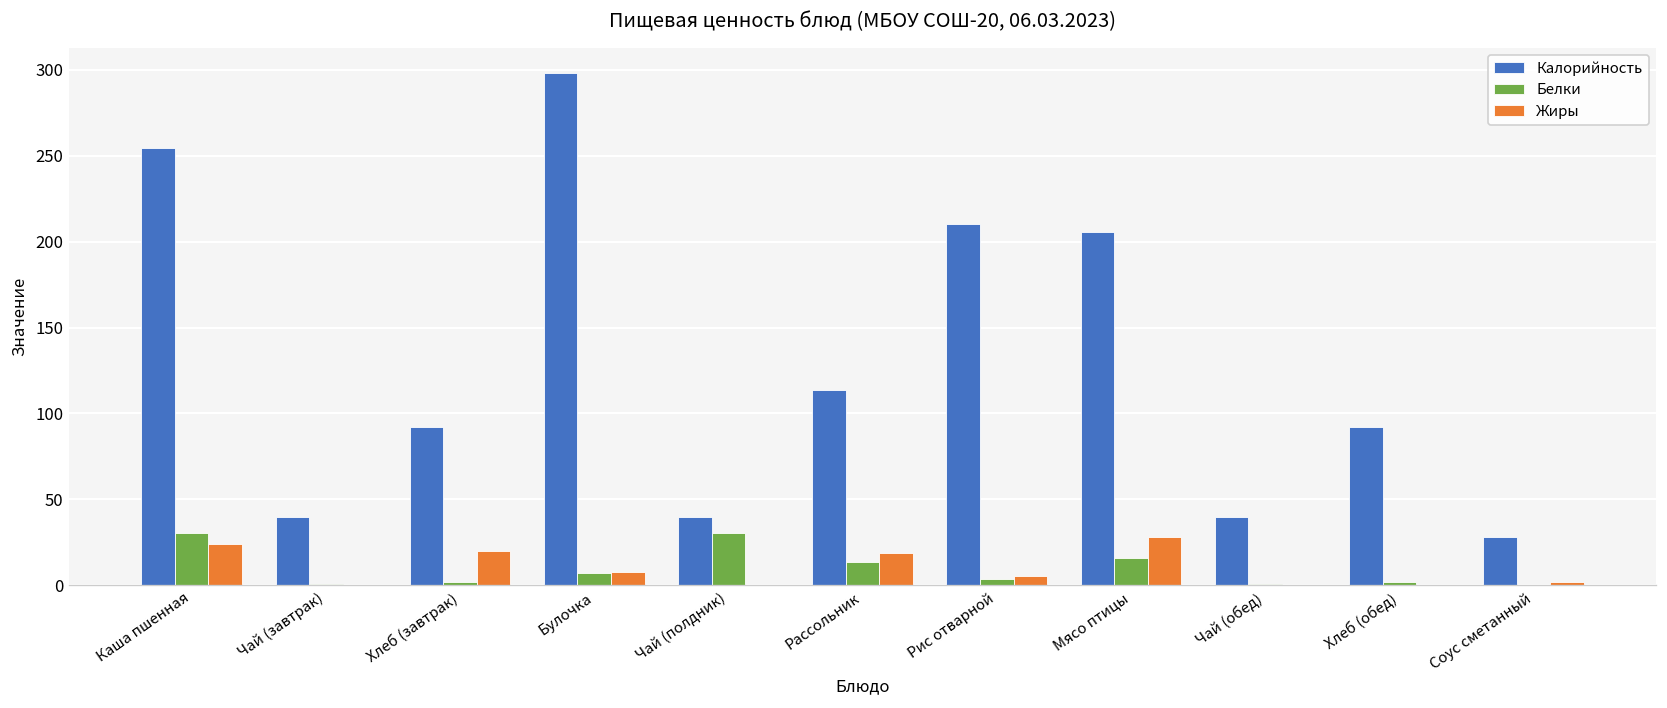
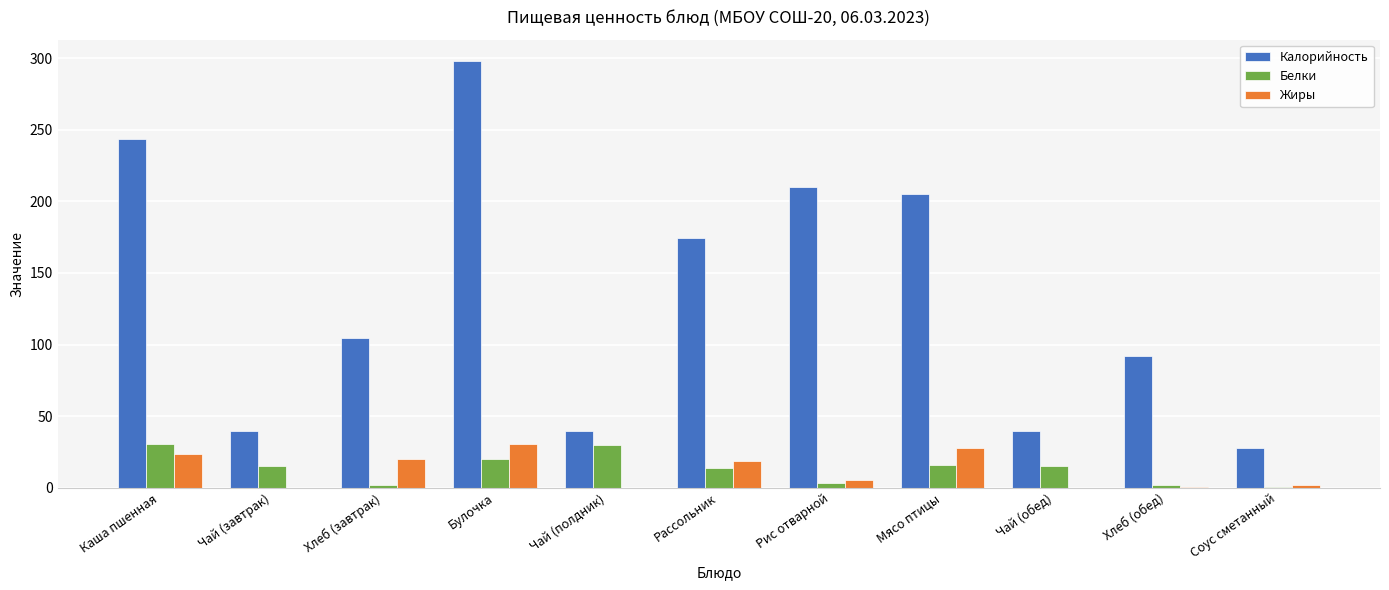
Калорийность, Каша пшенная: 255 -> 243
Белки, Чай (завтрак): 1 -> 15
Калорийность, Хлеб (завтрак): 92 -> 104
Белки, Булочка: 7 -> 20
Жиры, Булочка: 8 -> 31
Калорийность, Рассольник: 114 -> 174
Белки, Чай (обед): 1 -> 15
